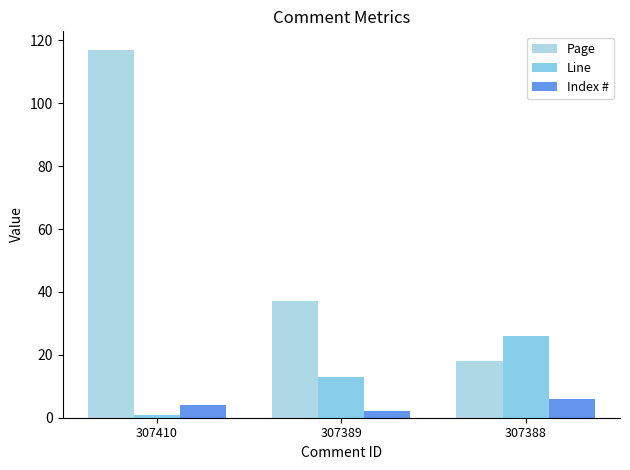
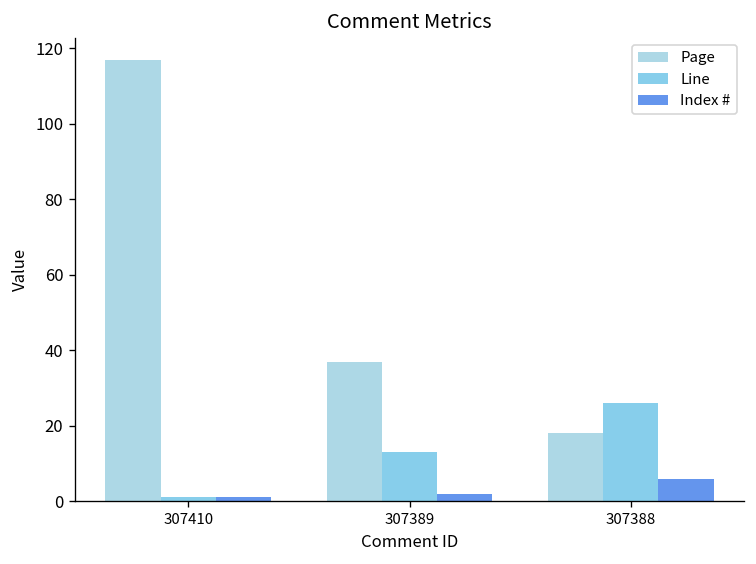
Index #, 307410: 4 -> 1
